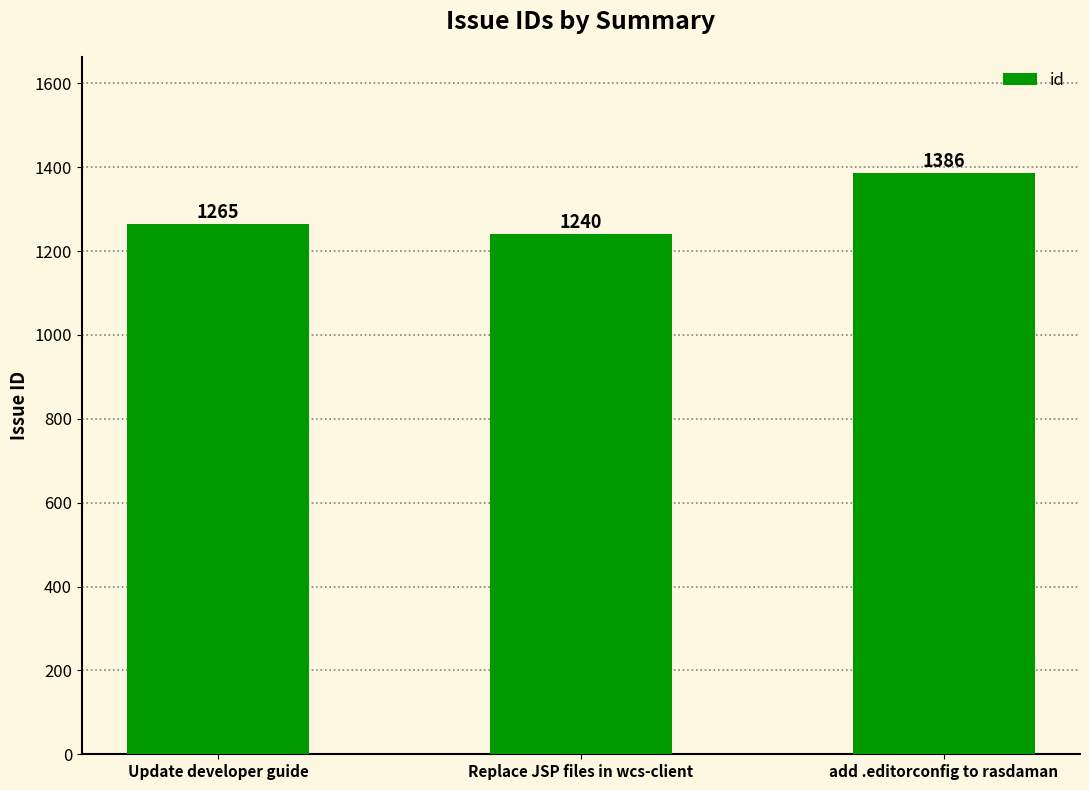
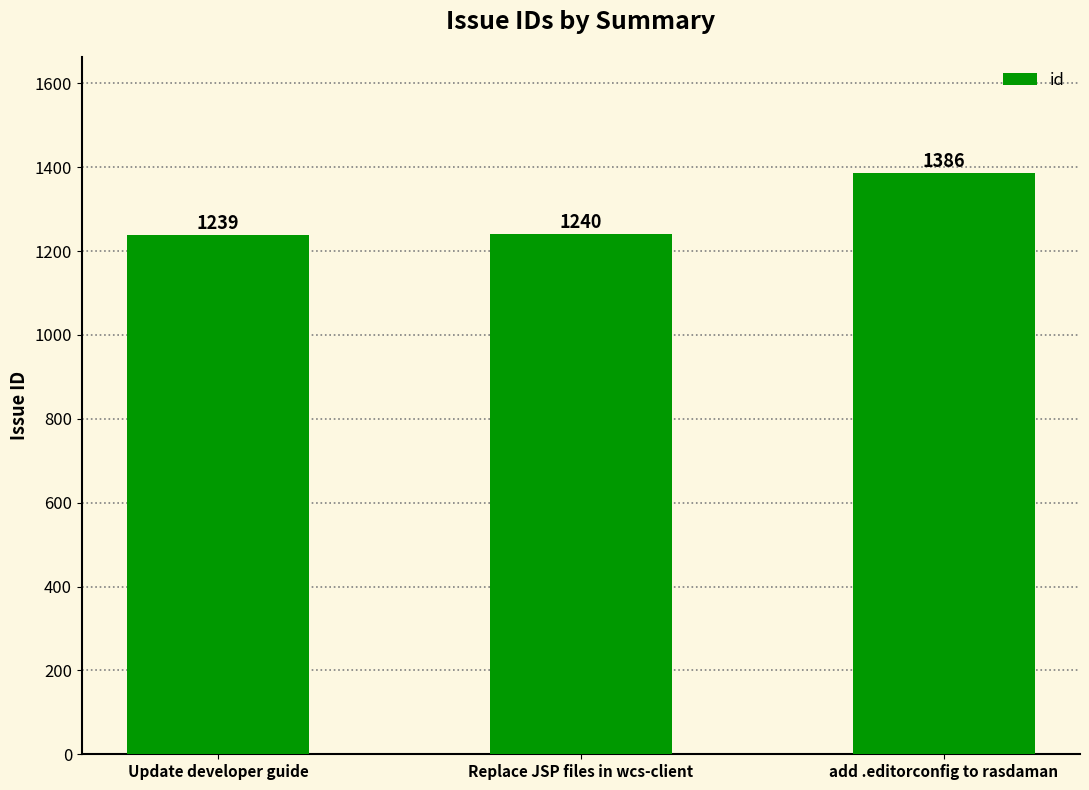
Update developer guide: 1265 -> 1239
